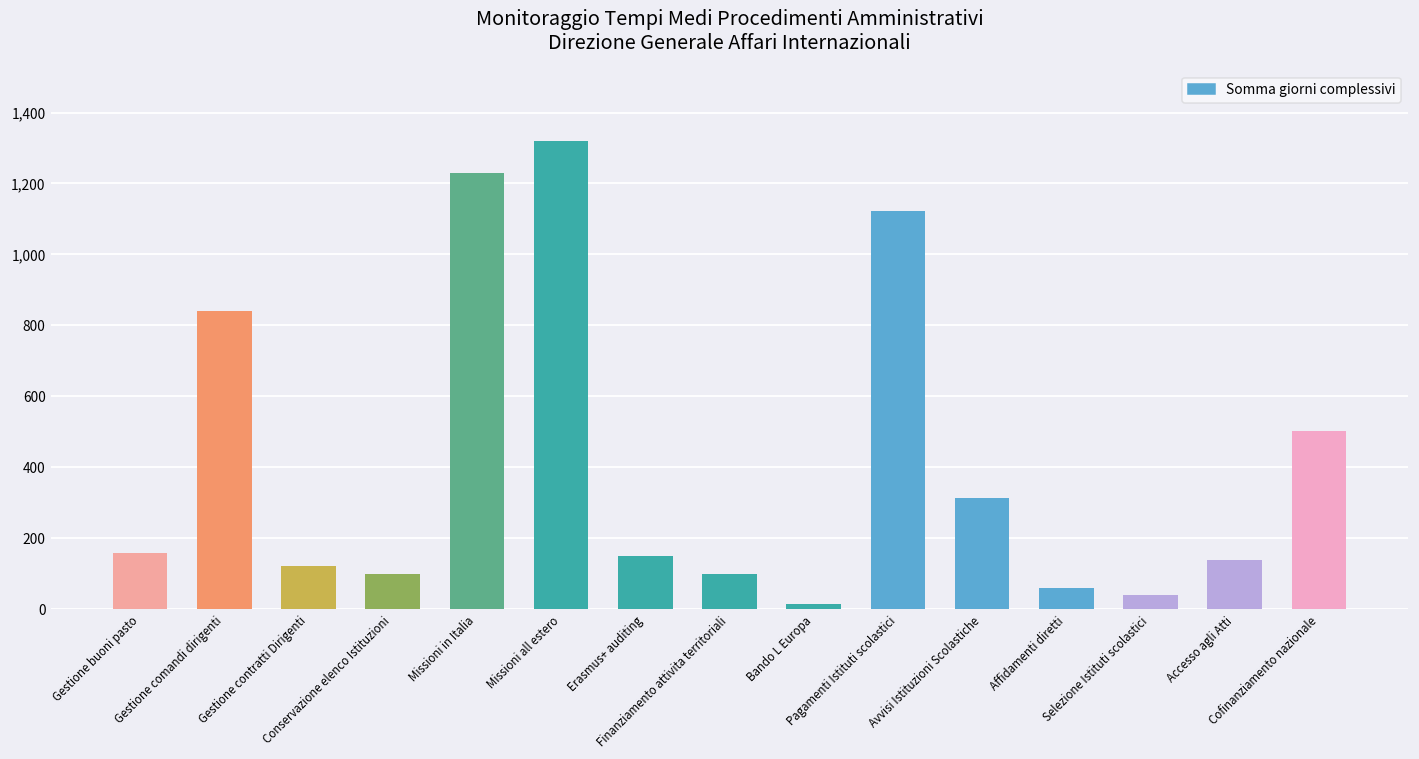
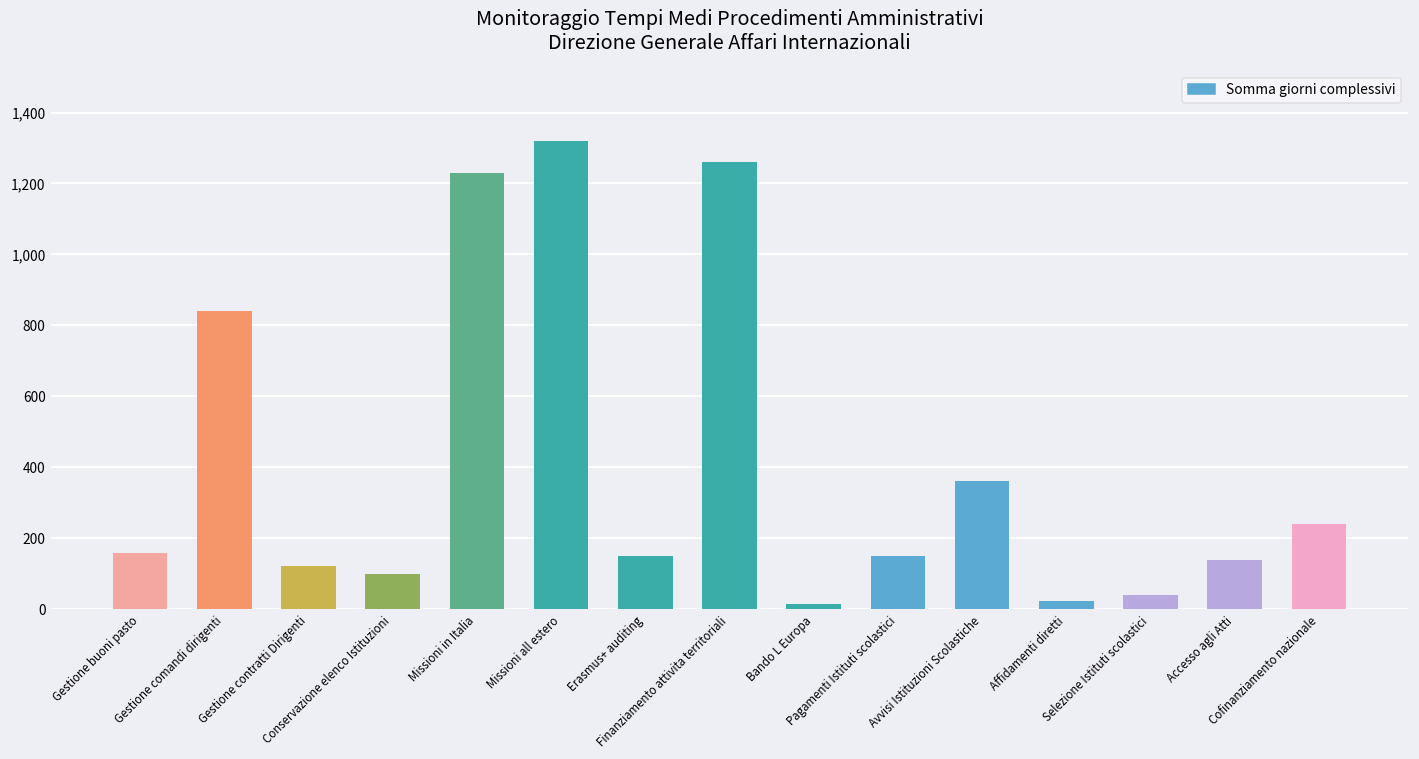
Finanziamento attivita territoriali: 100 -> 1,260
Pagamenti Istituti scolastici: 1,120 -> 150
Avvisi Istituzioni Scolastiche: 310 -> 360
Affidamenti diretti: 60 -> 20
Cofinanziamento nazionale: 500 -> 240
